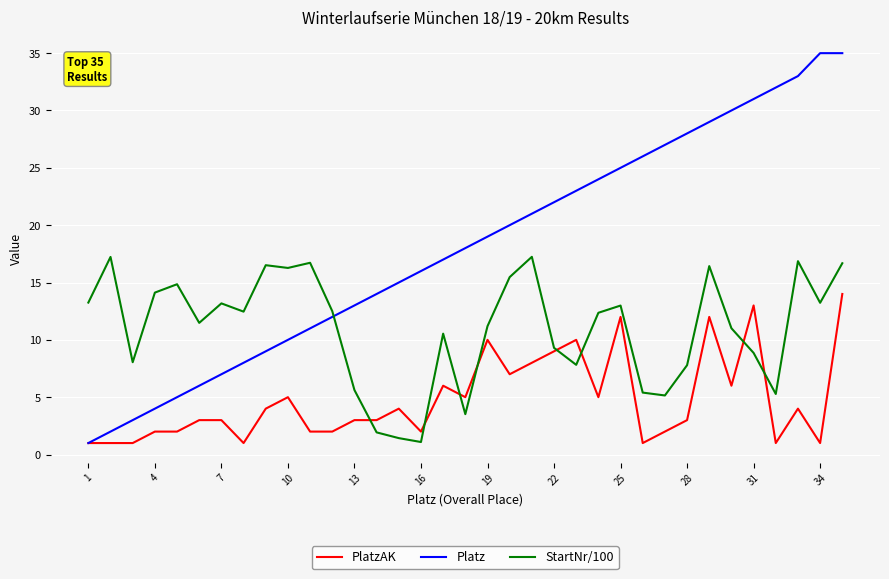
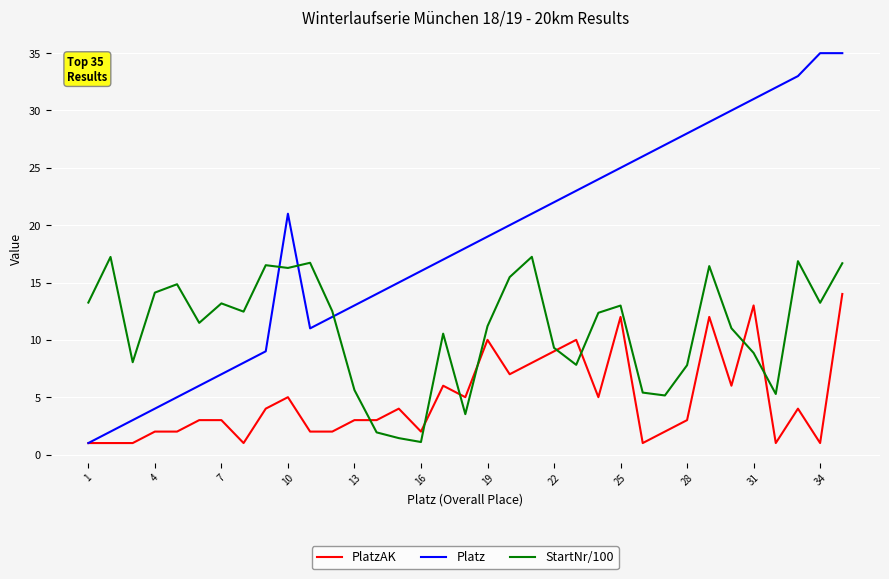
Platz, 10: 10 -> 21
